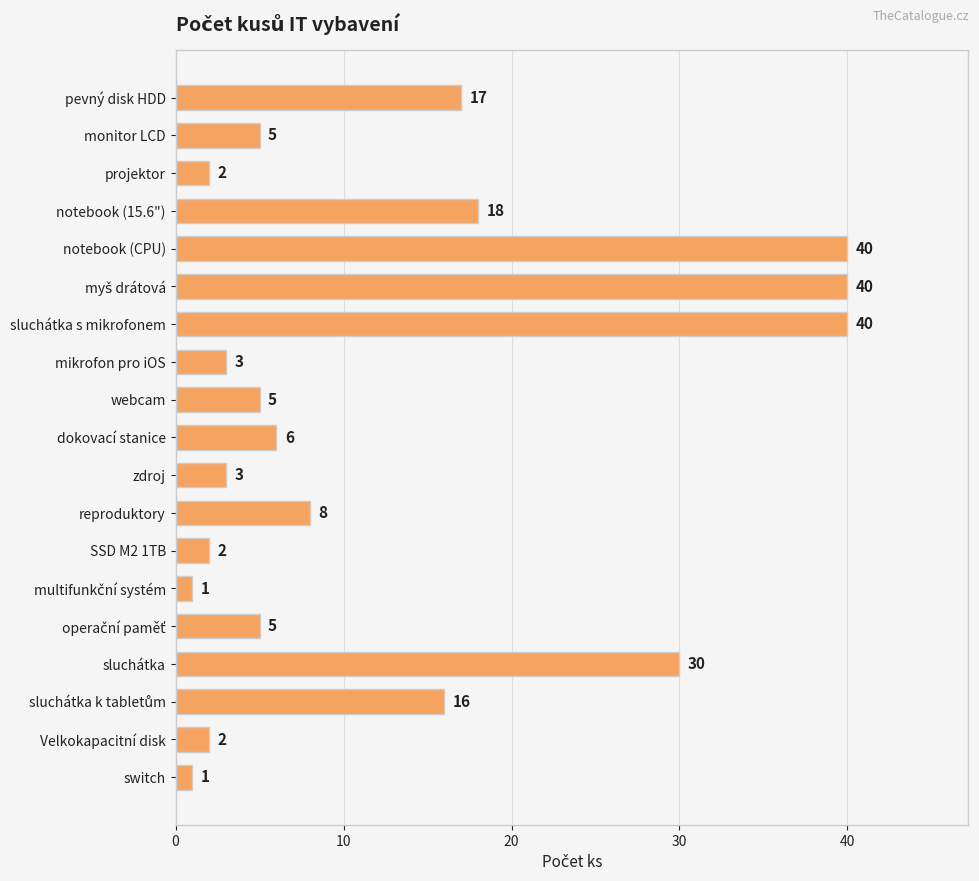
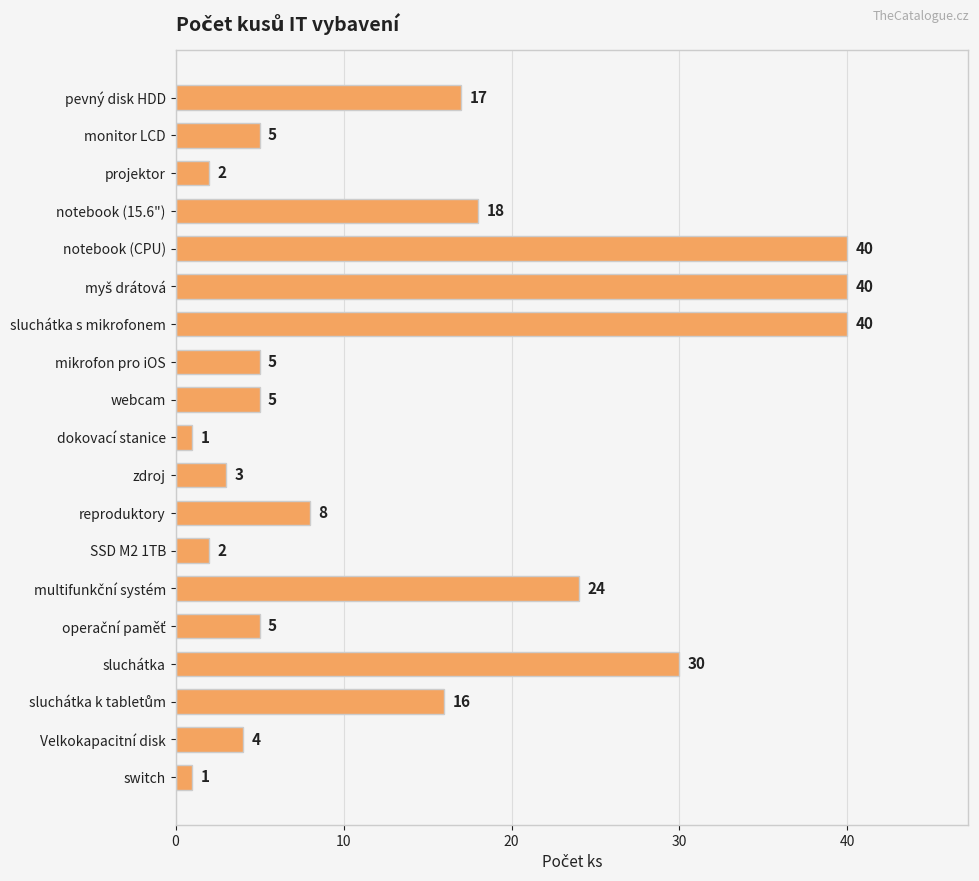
mikrofon pro iOS: 3 -> 5
dokovací stanice: 6 -> 1
multifunkční systém: 1 -> 24
Velkokapacitní disk: 2 -> 4
